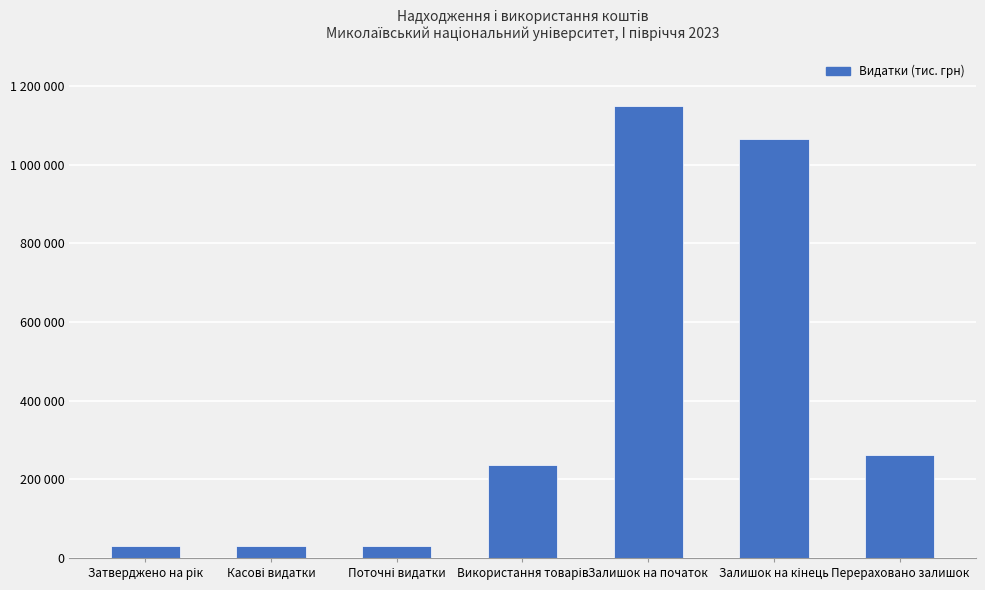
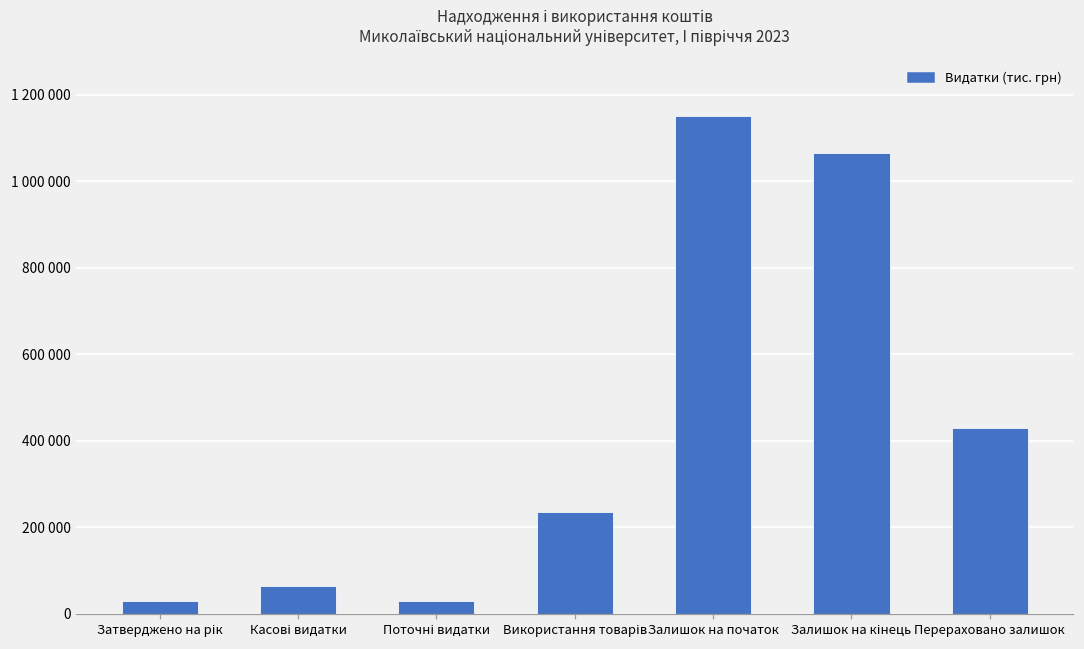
Касові видатки: 30000 -> 60000
Перераховано залишок: 260000 -> 430000
